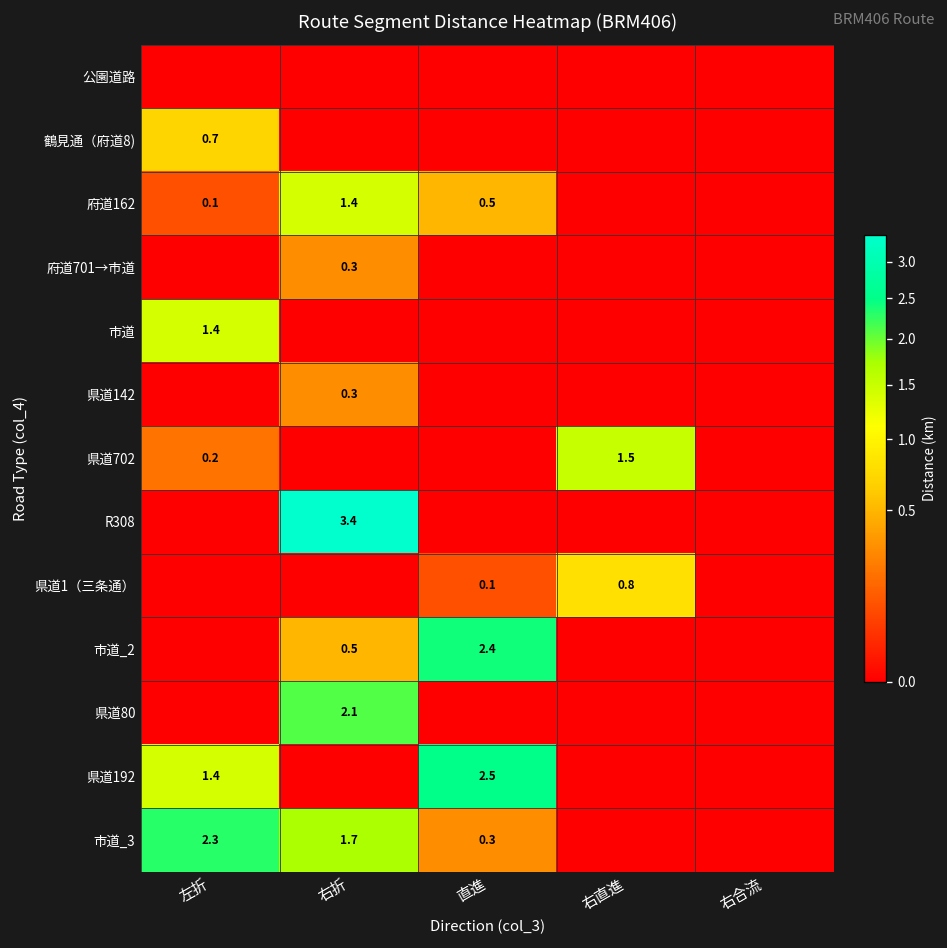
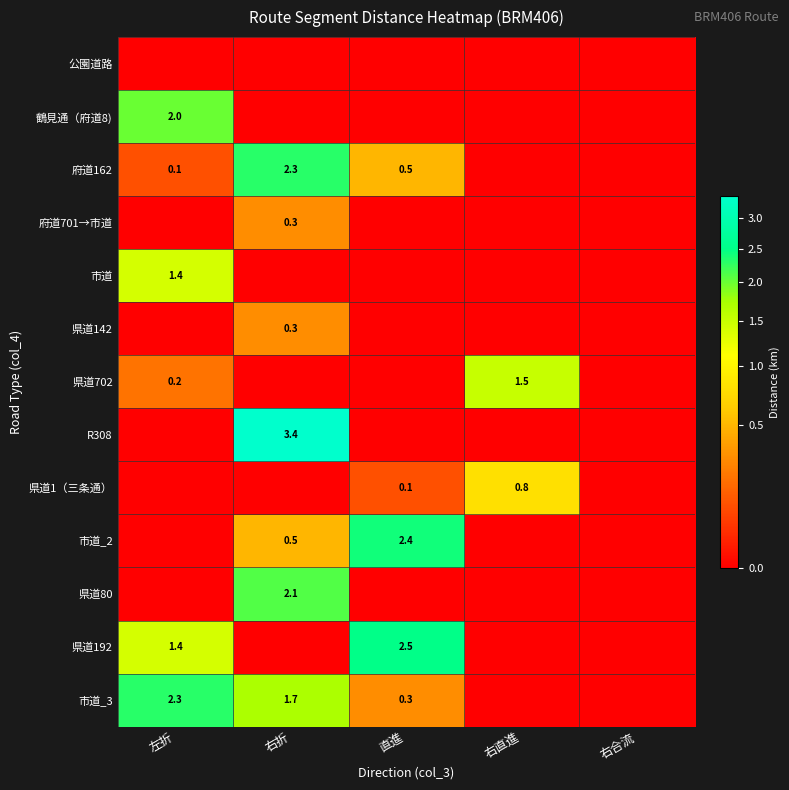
鶴見通（府道8), 左折: 0.7 -> 2.0
府道162, 右折: 1.4 -> 2.3
